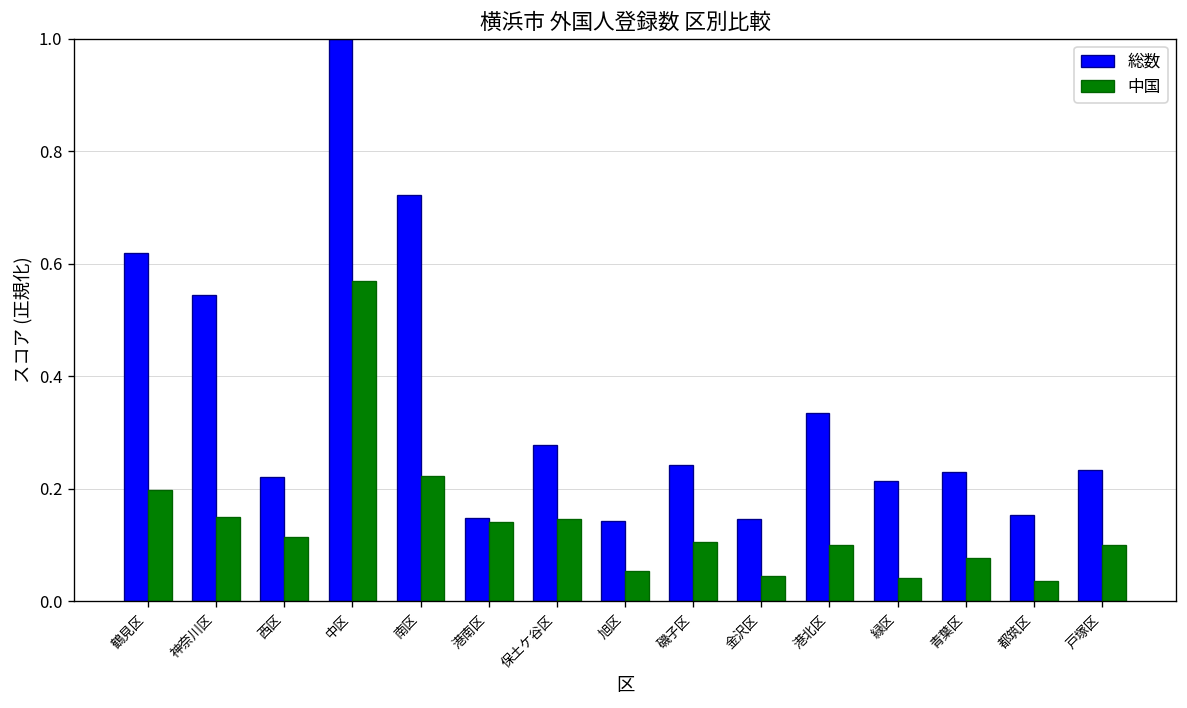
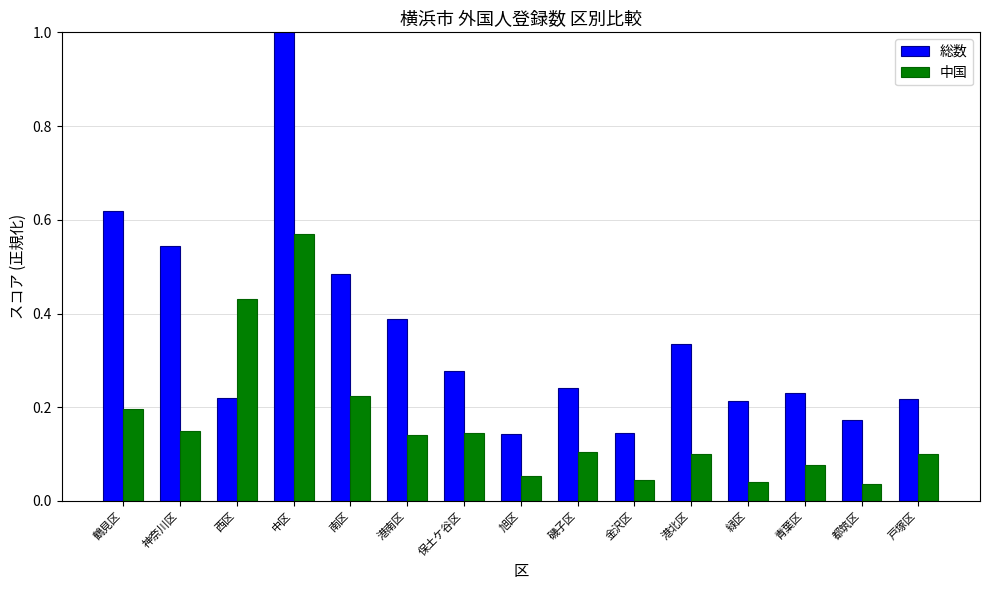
中国, 西区: 0.11 -> 0.43
総数, 南区: 0.72 -> 0.48
総数, 港南区: 0.15 -> 0.39
総数, 都筑区: 0.15 -> 0.17
総数, 戸塚区: 0.23 -> 0.22
